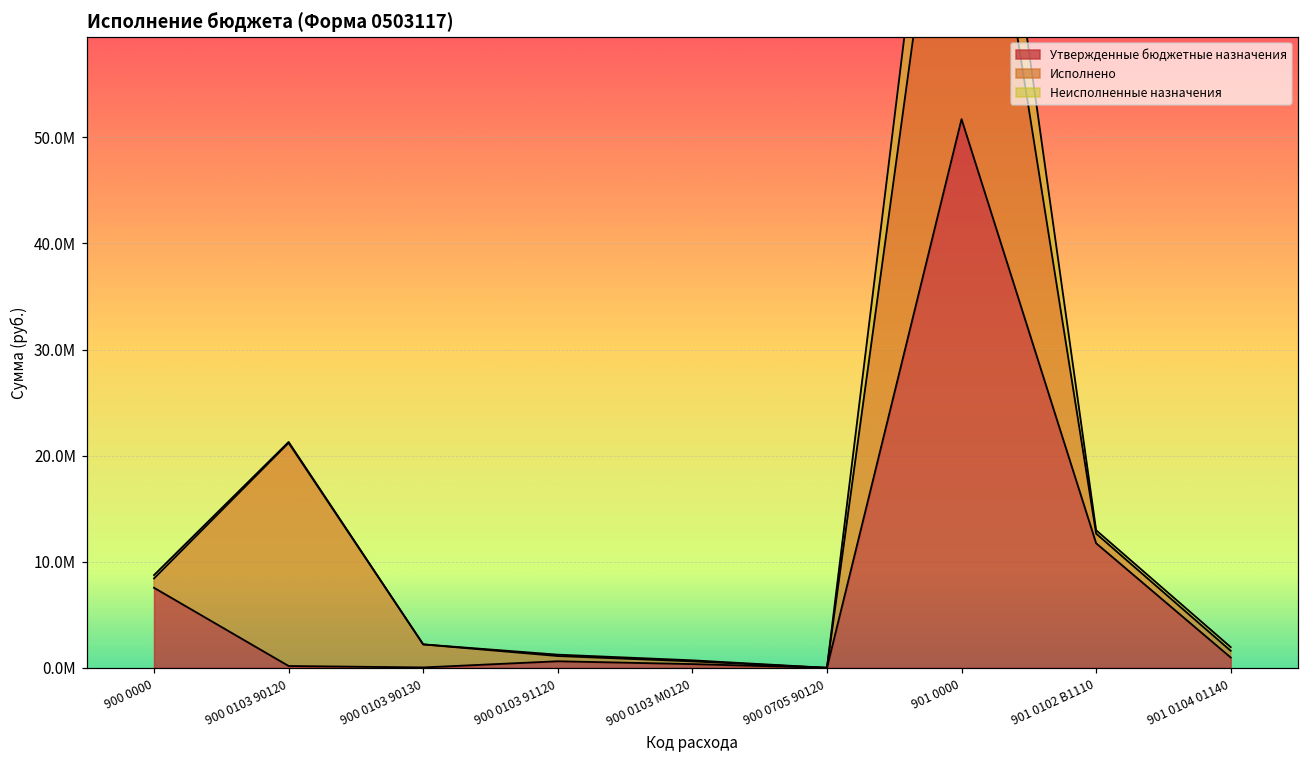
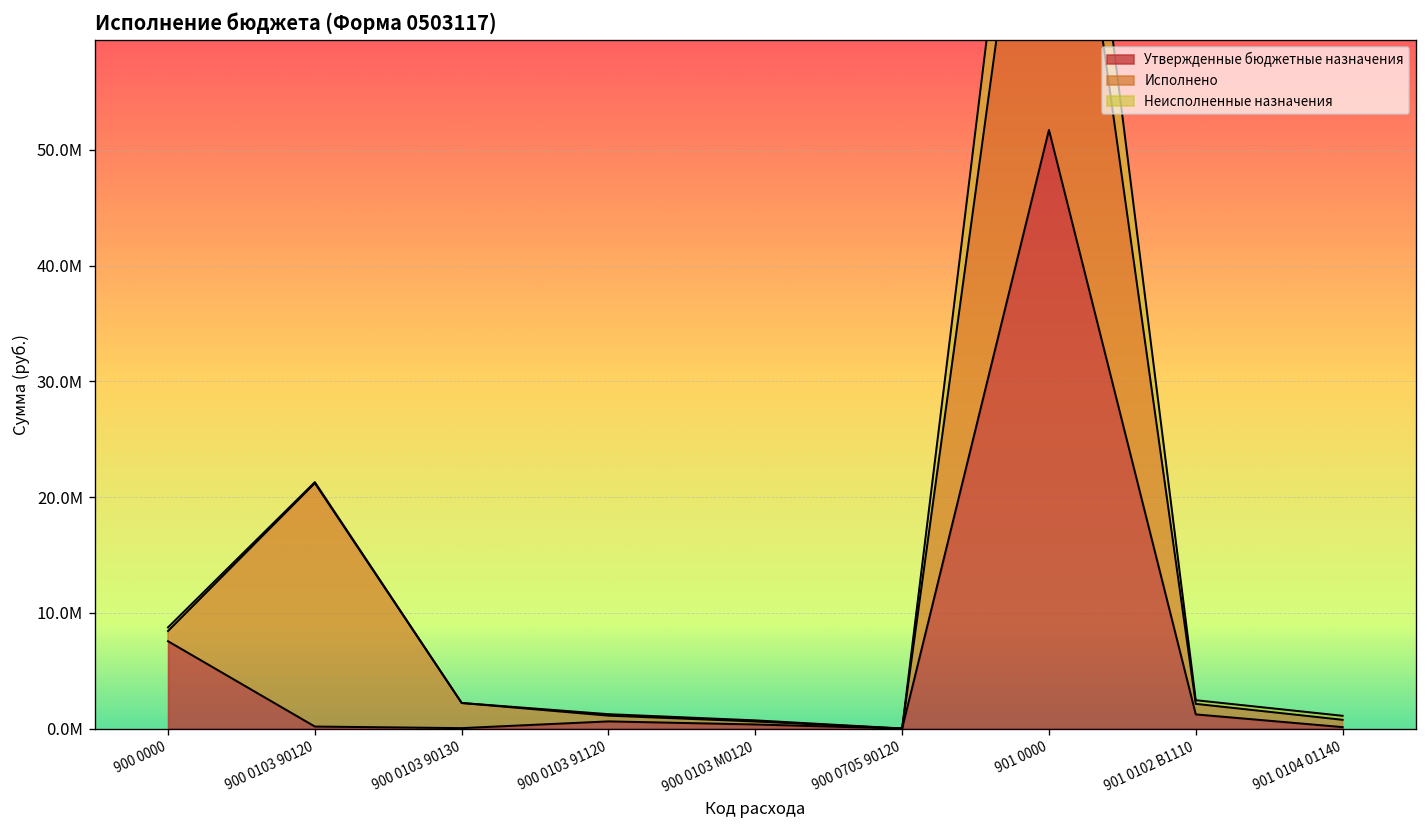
Утвержденные бюджетные назначения, 901 0102 В1110: 12000000 -> 1000000
Утвержденные бюджетные назначения, 901 0104 01140: 1000000 -> 0
